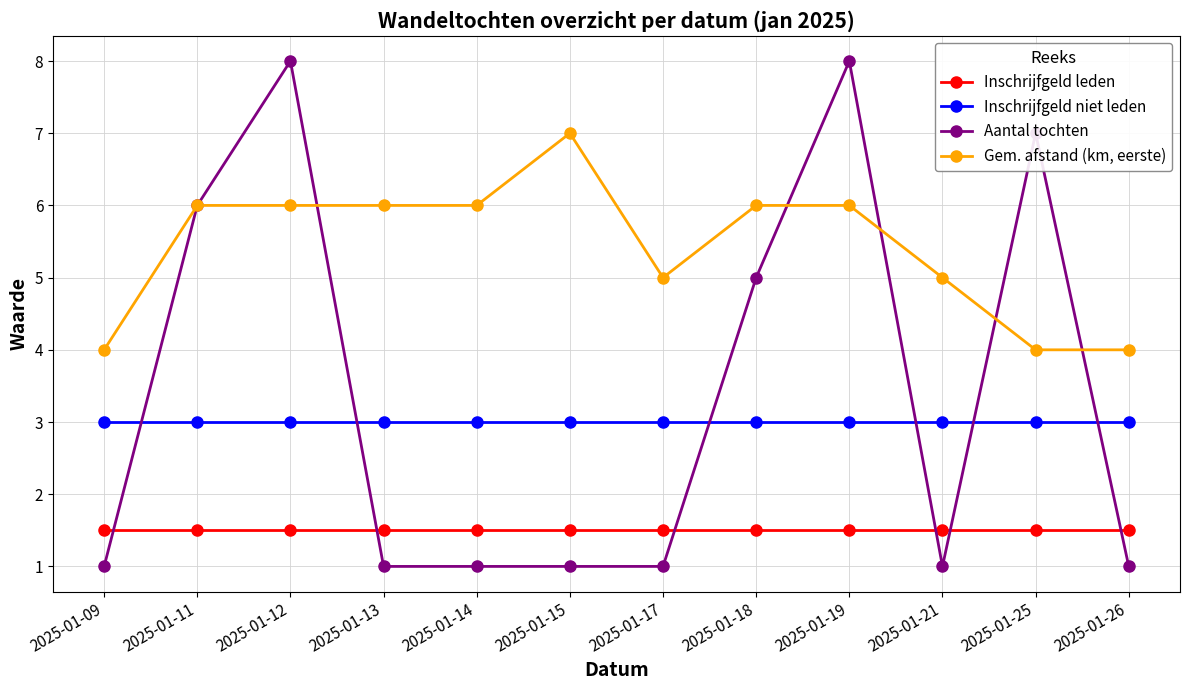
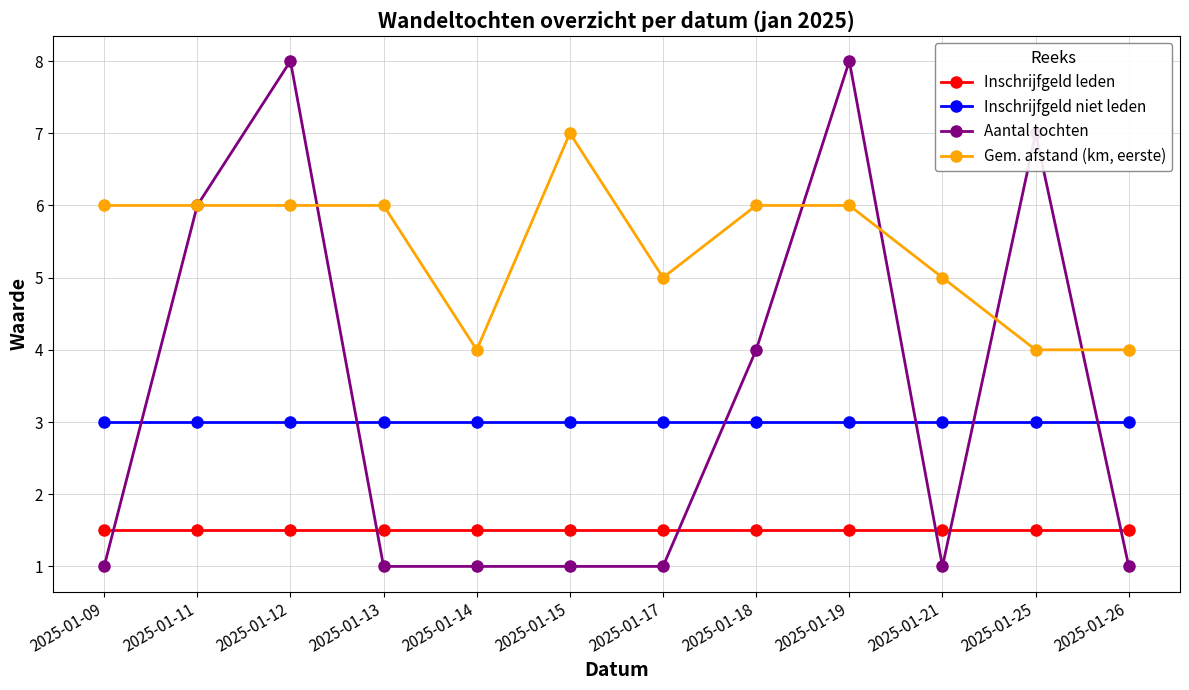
Gem. afstand (km, eerste), 2025-01-09: 4 -> 6
Gem. afstand (km, eerste), 2025-01-14: 6 -> 4
Aantal tochten, 2025-01-18: 5 -> 4
